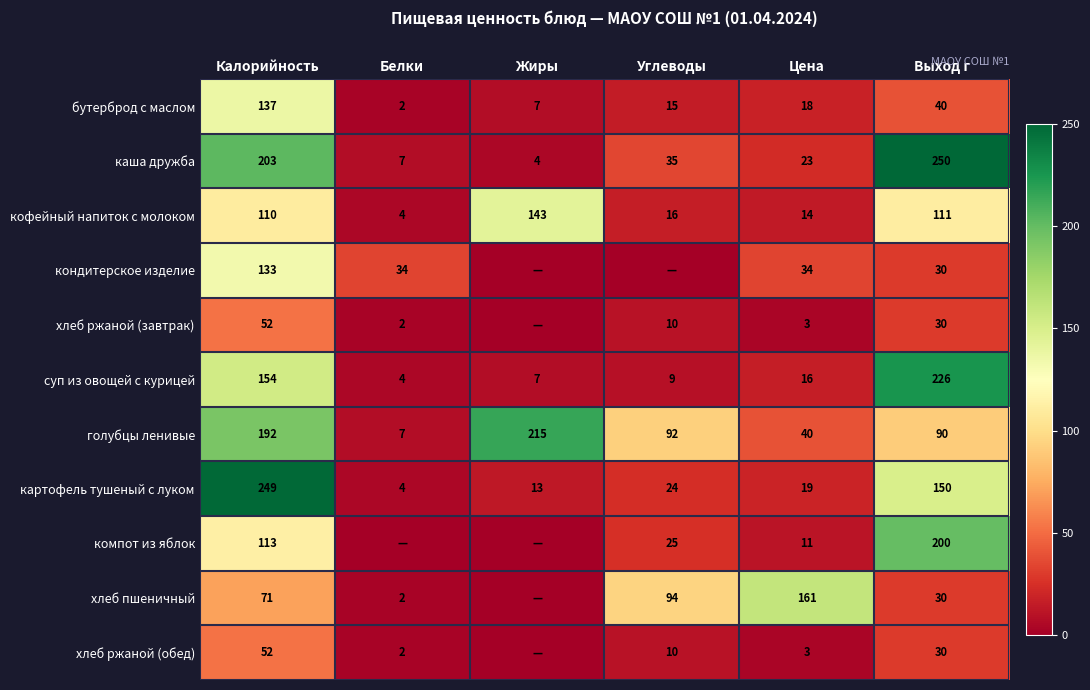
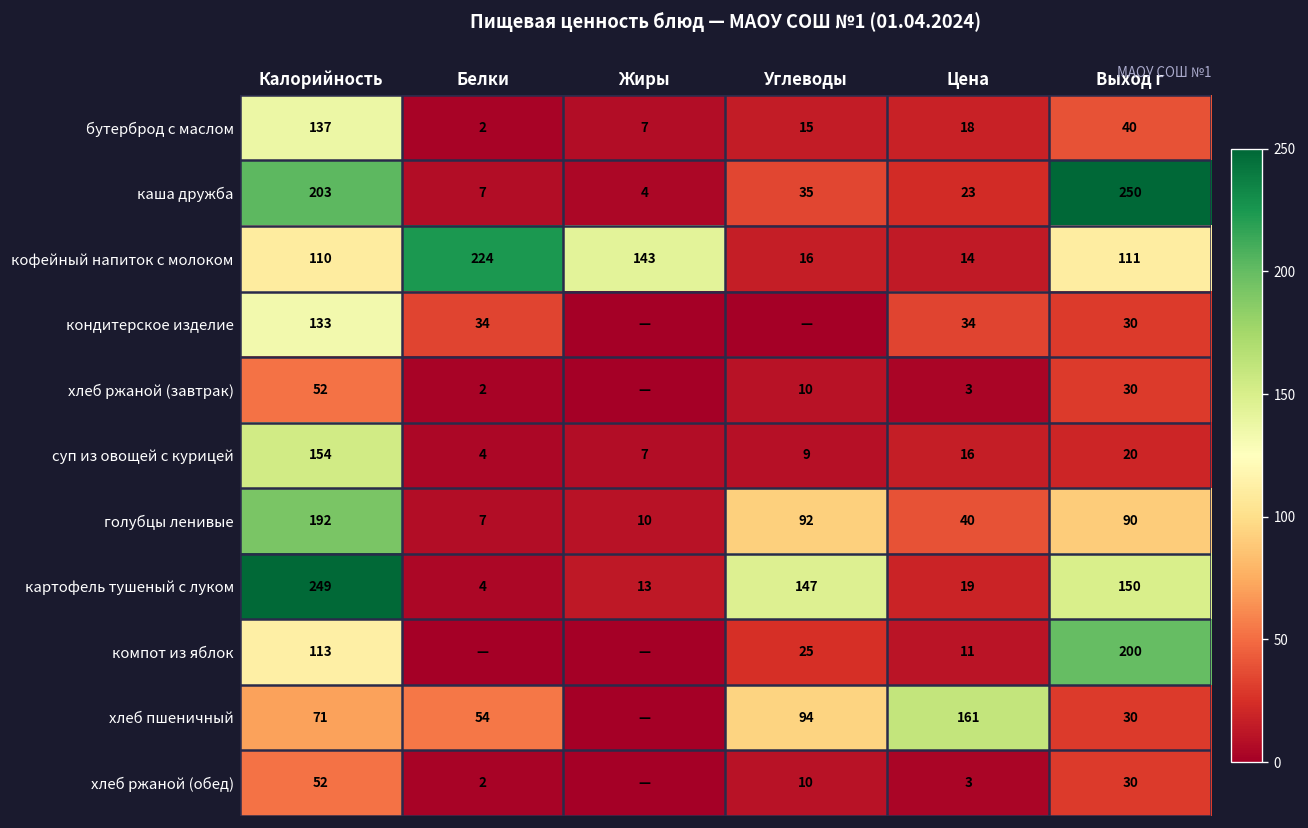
кофейный напиток с молоком, Белки: 4 -> 224
суп из овощей с курицей, Выход г: 226 -> 20
голубцы ленивые, Жиры: 215 -> 10
картофель тушеный с луком, Углеводы: 24 -> 147
хлеб пшеничный, Белки: 2 -> 54
